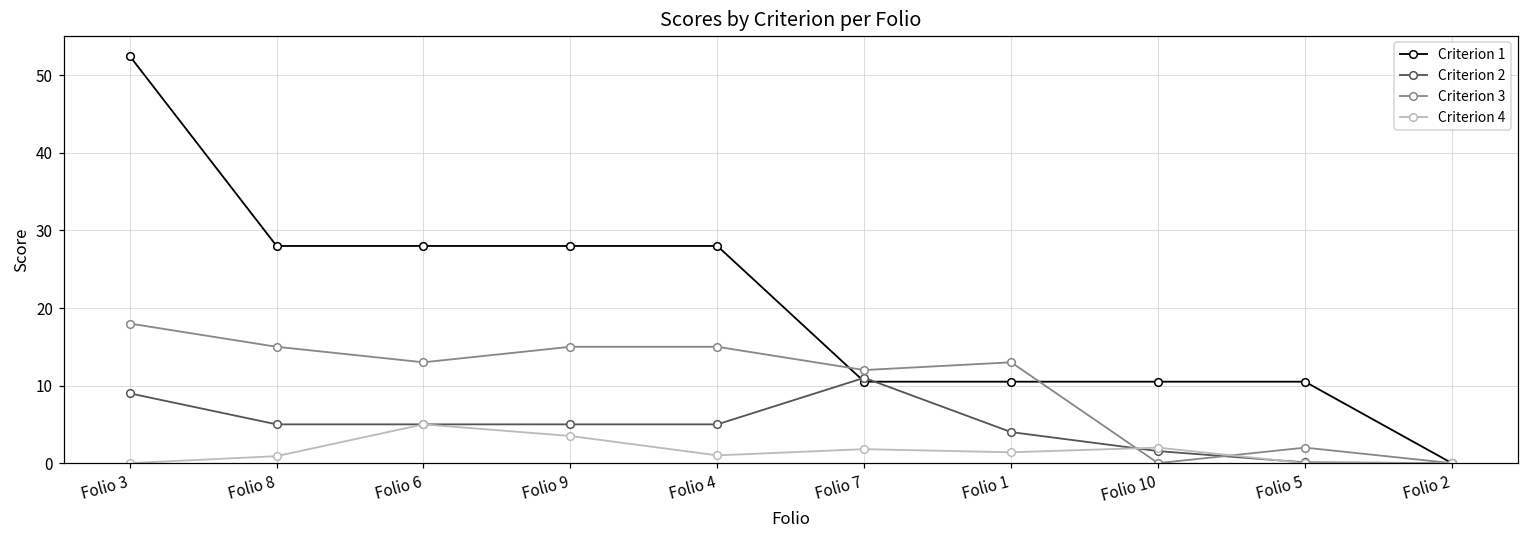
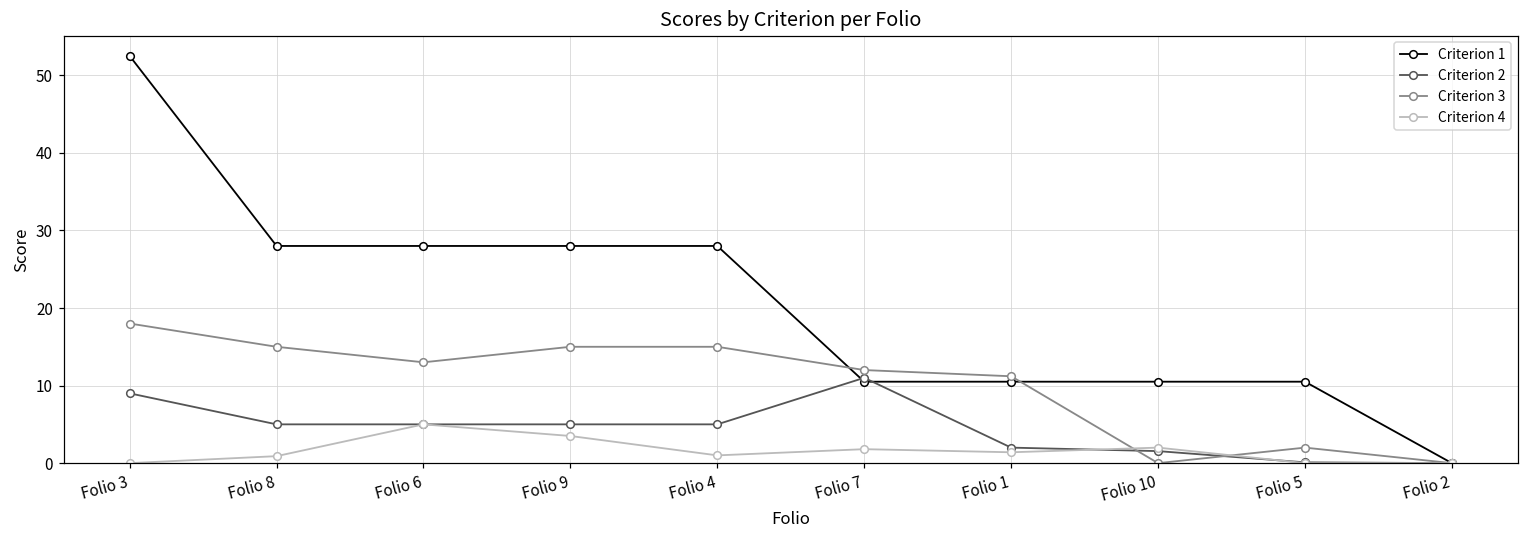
Criterion 2, Folio 1: 4 -> 2
Criterion 3, Folio 1: 13 -> 11
